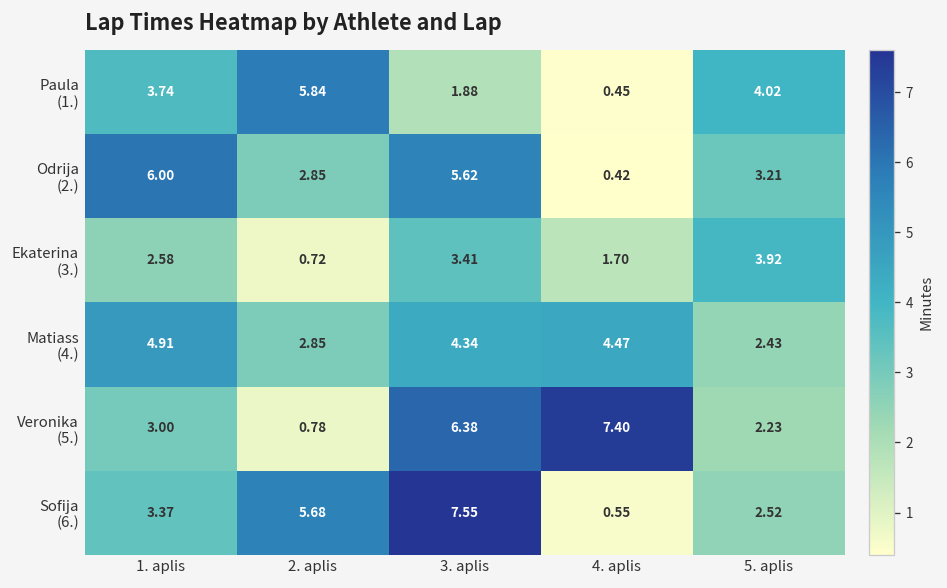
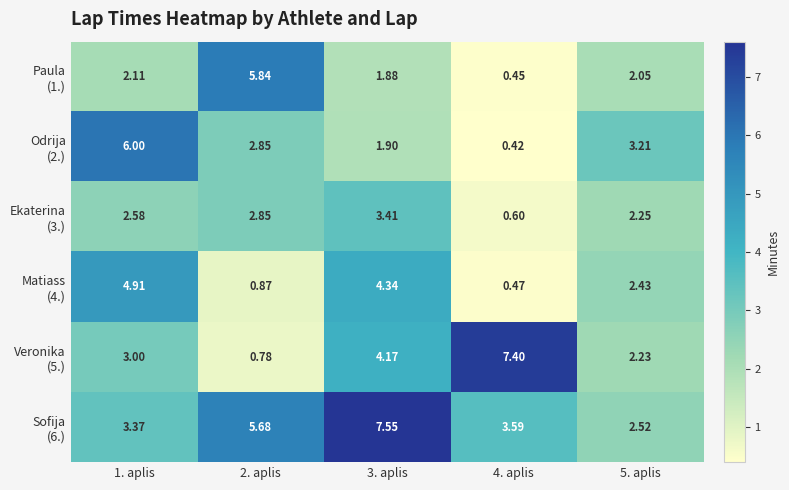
Paula (1.), 1. aplis: 3.74 -> 2.11
Paula (1.), 5. aplis: 4.02 -> 2.05
Odrija (2.), 3. aplis: 5.62 -> 1.90
Ekaterina (3.), 2. aplis: 0.72 -> 2.85
Ekaterina (3.), 4. aplis: 1.70 -> 0.60
Ekaterina (3.), 5. aplis: 3.92 -> 2.25
Matiass (4.), 2. aplis: 2.85 -> 0.87
Matiass (4.), 4. aplis: 4.47 -> 0.47
Veronika (5.), 3. aplis: 6.38 -> 4.17
Sofija (6.), 4. aplis: 0.55 -> 3.59
